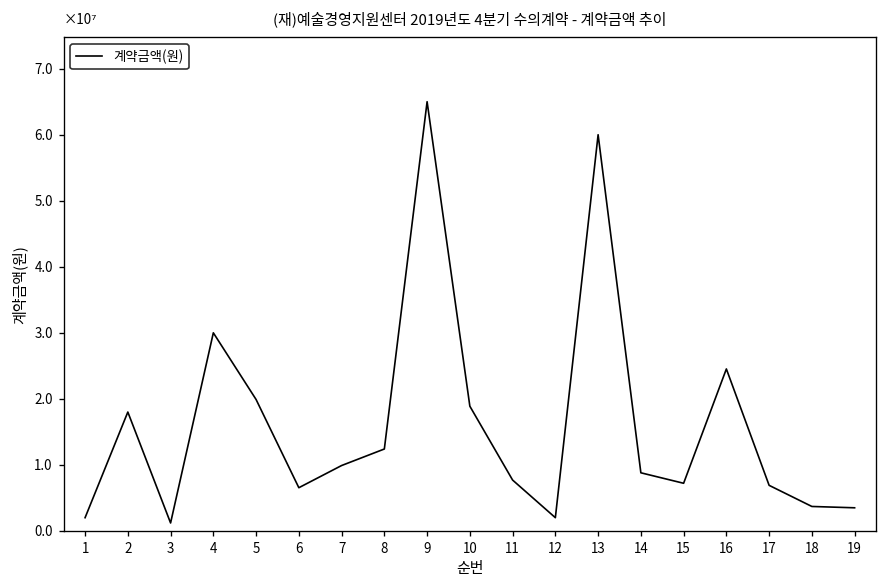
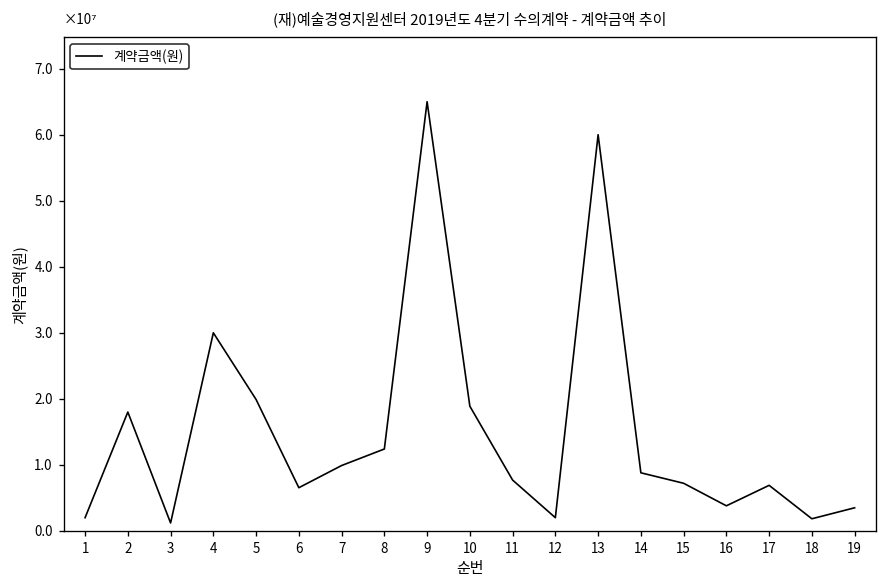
16: 2.5 -> 0.4
18: 0.4 -> 0.2
